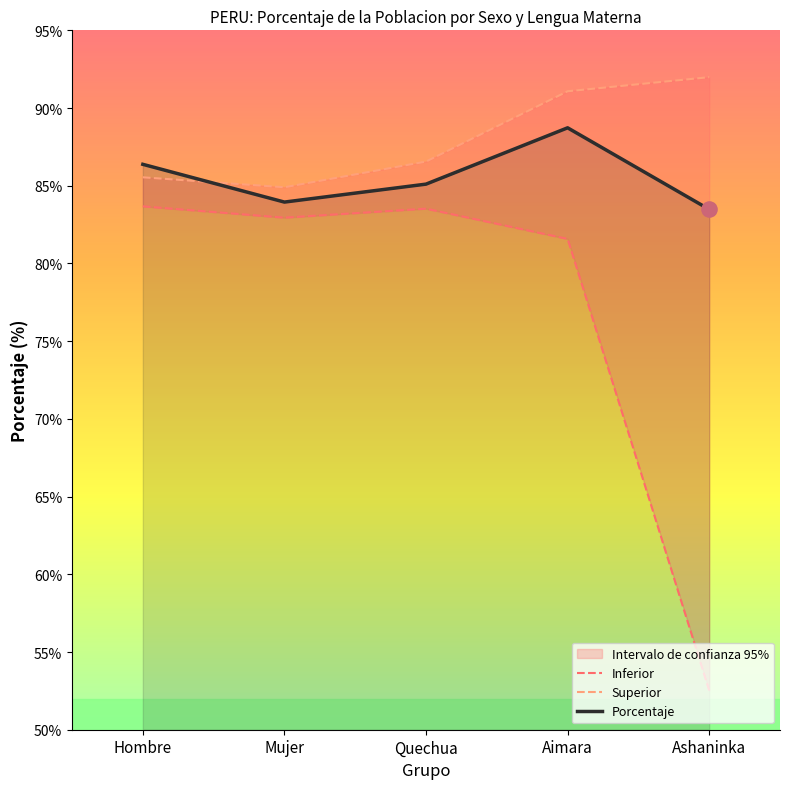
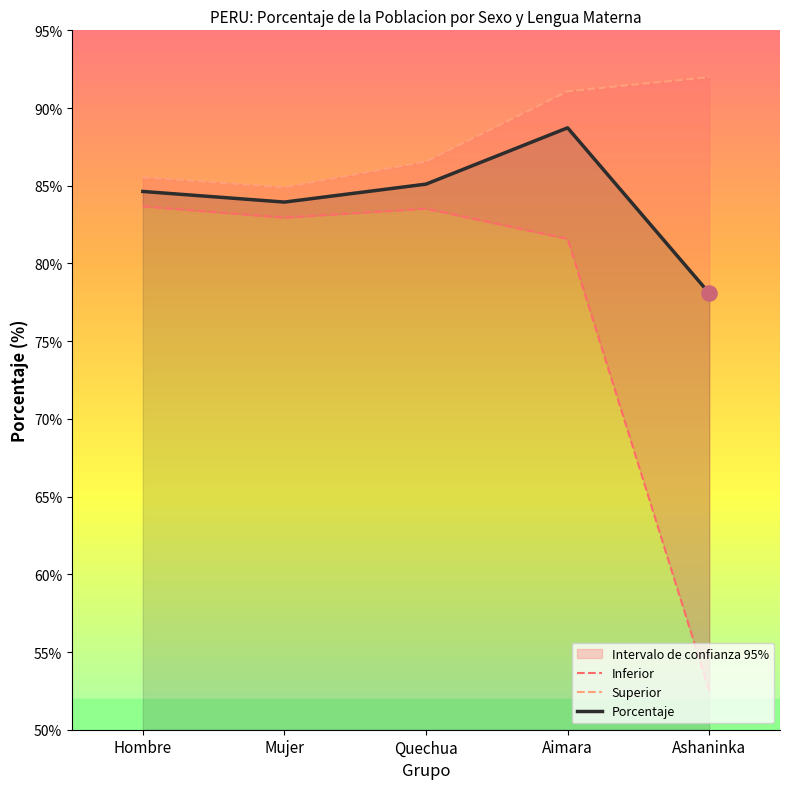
Porcentaje, Hombre: 86.4% -> 84.6%
Porcentaje, Ashaninka: 83.5% -> 78.1%
